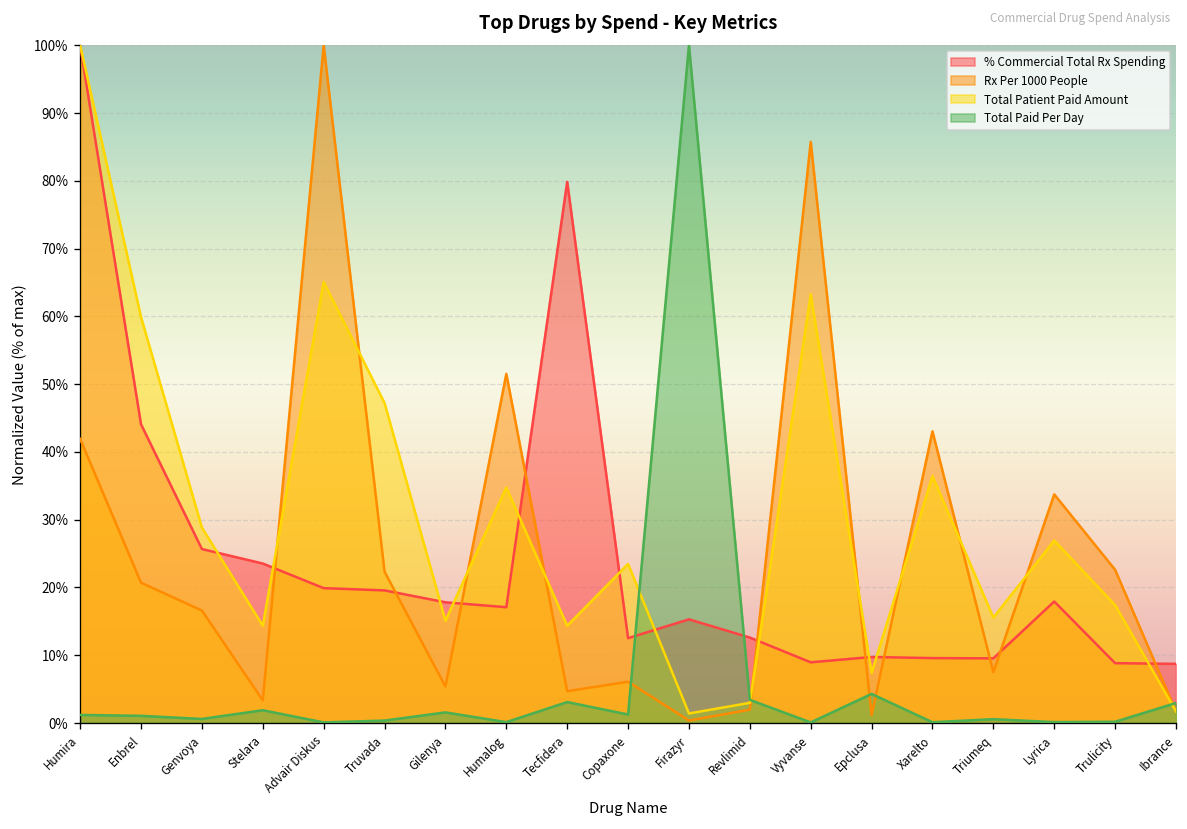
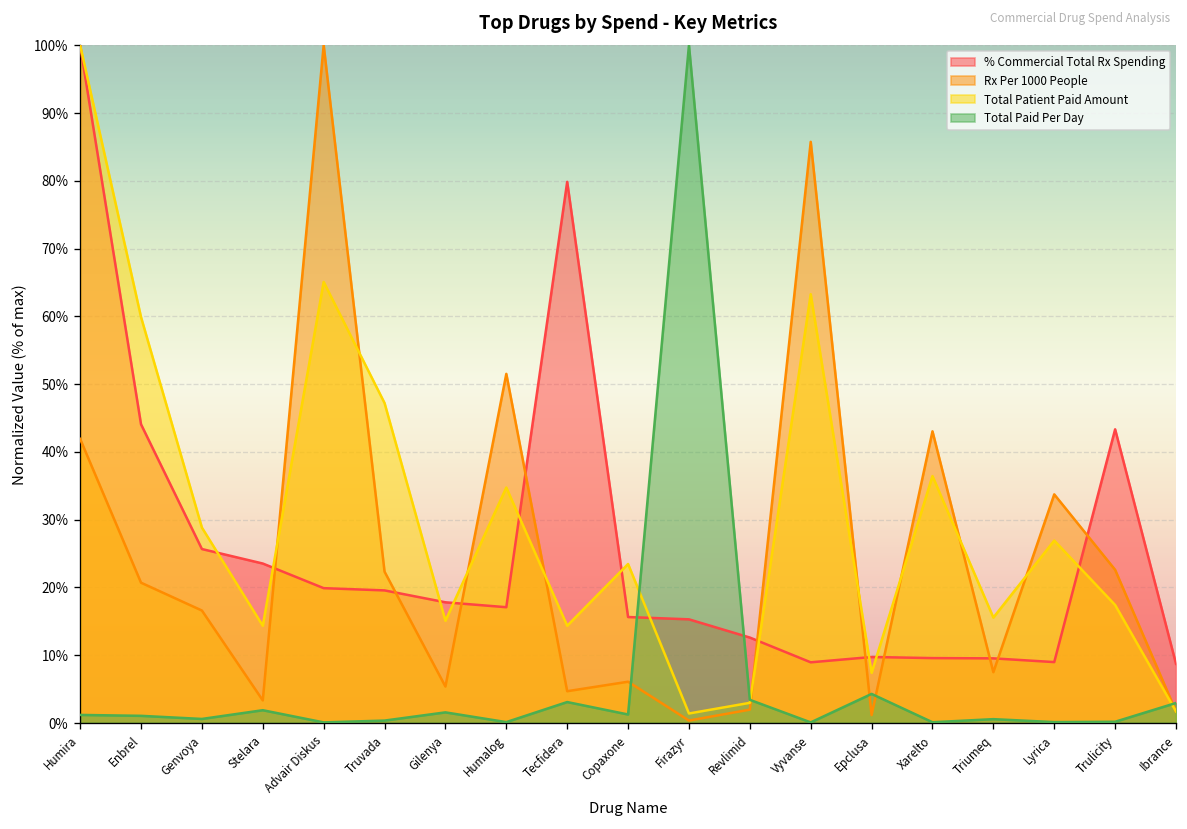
% Commercial Total Rx Spending, Copaxone: 12% -> 16%
% Commercial Total Rx Spending, Lyrica: 18% -> 9%
% Commercial Total Rx Spending, Trulicity: 9% -> 43%
